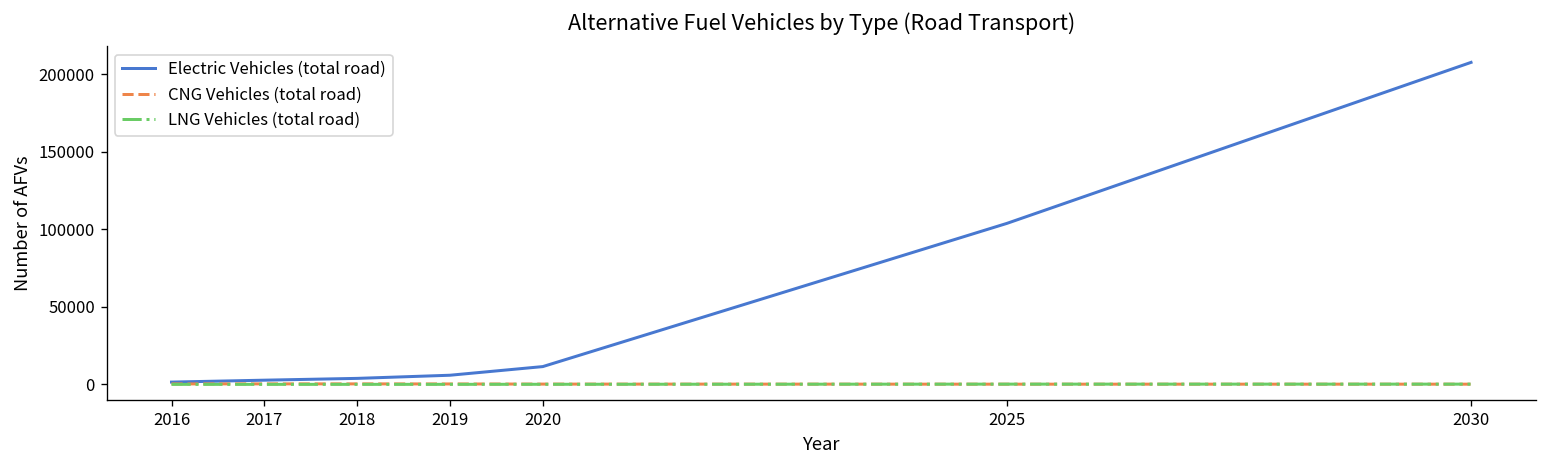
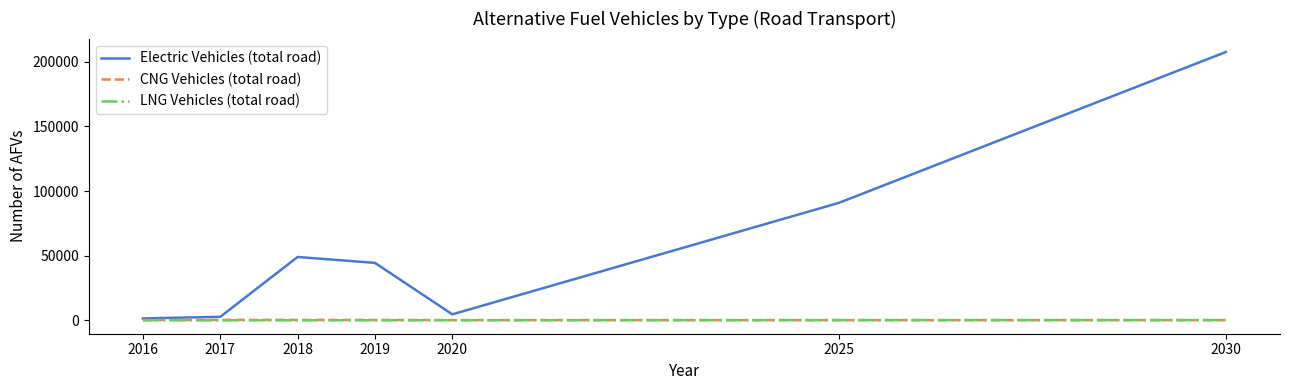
Electric Vehicles (total road), 2018: 4000 -> 49000
Electric Vehicles (total road), 2019: 6000 -> 44000
Electric Vehicles (total road), 2020: 11000 -> 5000
Electric Vehicles (total road), 2025: 104000 -> 91000
